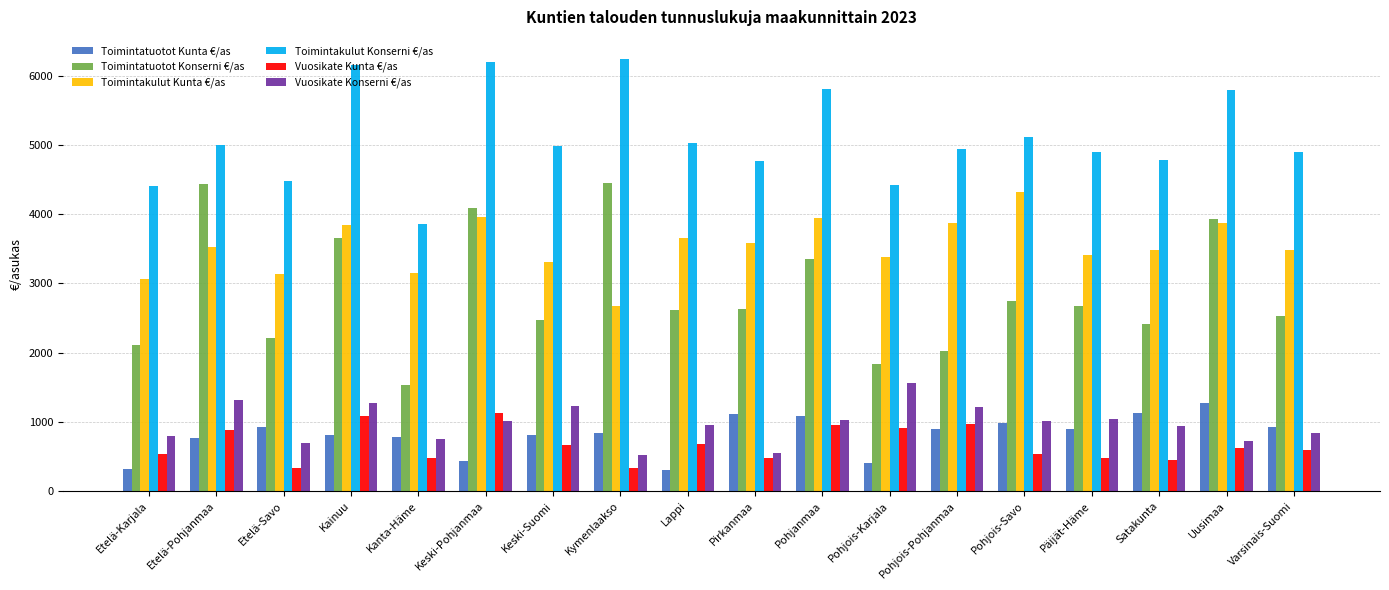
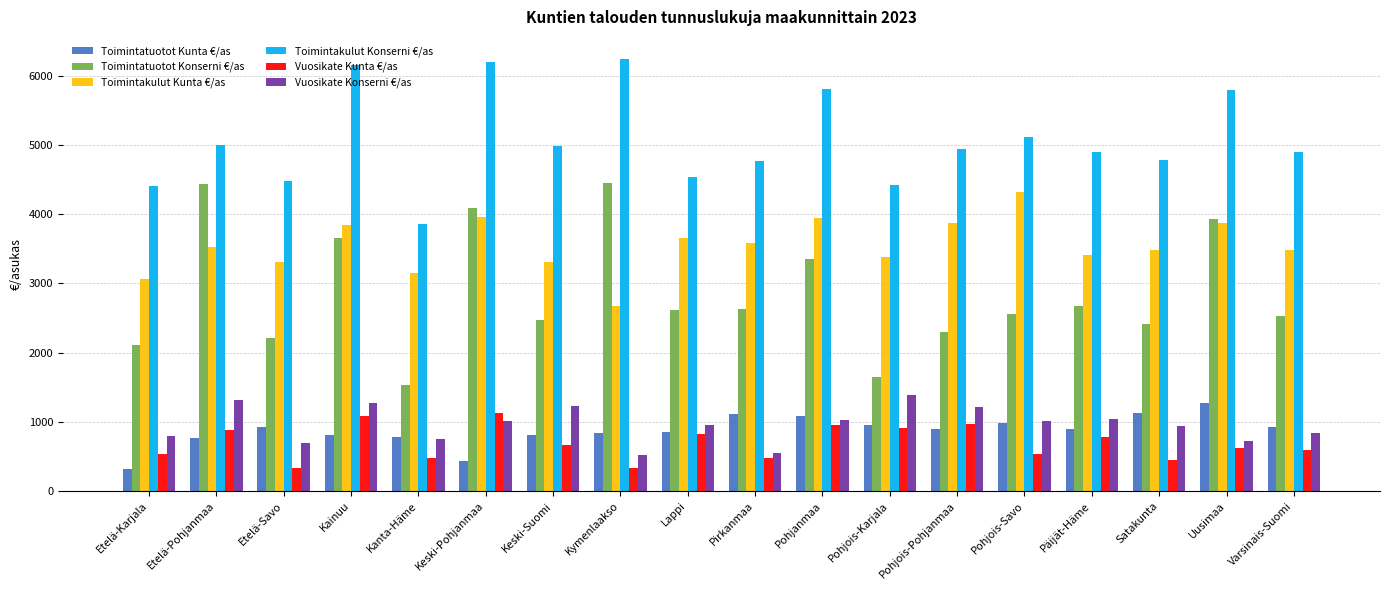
Toimintakulut Kunta €/as, Etelä-Savo: 3100 -> 3300
Toimintatuotot Kunta €/as, Lappi: 300 -> 800
Toimintakulut Konserni €/as, Lappi: 5000 -> 4500
Vuosikate Kunta €/as, Lappi: 700 -> 800
Toimintatuotot Kunta €/as, Pohjois-Karjala: 400 -> 1000
Toimintatuotot Konserni €/as, Pohjois-Karjala: 1800 -> 1700
Vuosikate Konserni €/as, Pohjois-Karjala: 1600 -> 1400
Toimintatuotot Konserni €/as, Pohjois-Pohjanmaa: 2000 -> 2300
Toimintatuotot Konserni €/as, Pohjois-Savo: 2800 -> 2600
Vuosikate Kunta €/as, Päijät-Häme: 500 -> 800
